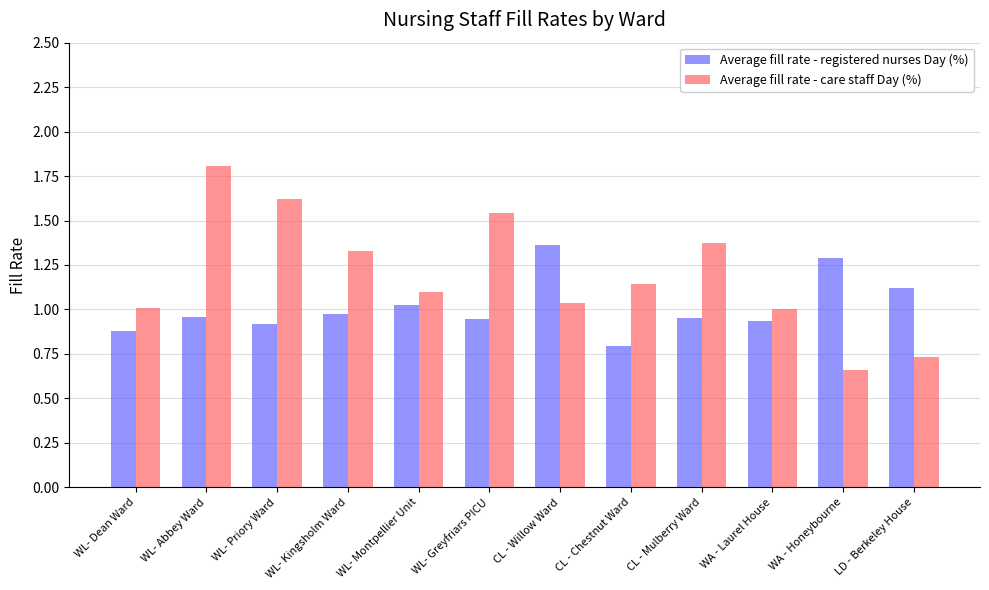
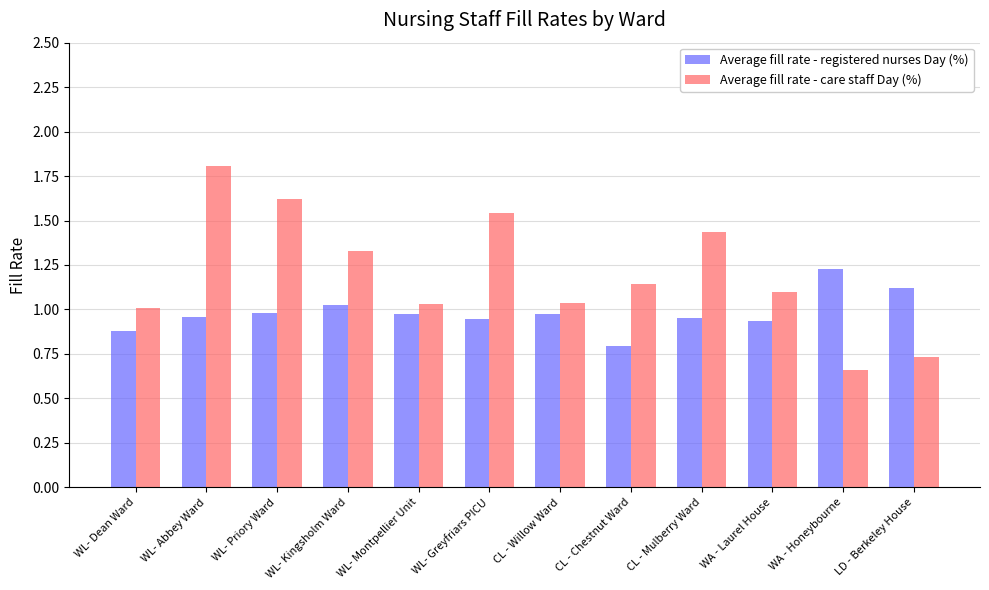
Average fill rate - registered nurses Day (%), WL- Priory Ward: 0.92 -> 0.98
Average fill rate - registered nurses Day (%), WL- Kingsholm Ward: 0.98 -> 1.02
Average fill rate - registered nurses Day (%), WL- Montpellier Unit: 1.02 -> 0.98
Average fill rate - care staff Day (%), WL- Montpellier Unit: 1.10 -> 1.03
Average fill rate - registered nurses Day (%), CL - Willow Ward: 1.36 -> 0.98
Average fill rate - care staff Day (%), CL - Mulberry Ward: 1.38 -> 1.44
Average fill rate - care staff Day (%), WA - Laurel House: 1.0 -> 1.1
Average fill rate - registered nurses Day (%), WA - Honeybourne: 1.29 -> 1.23
